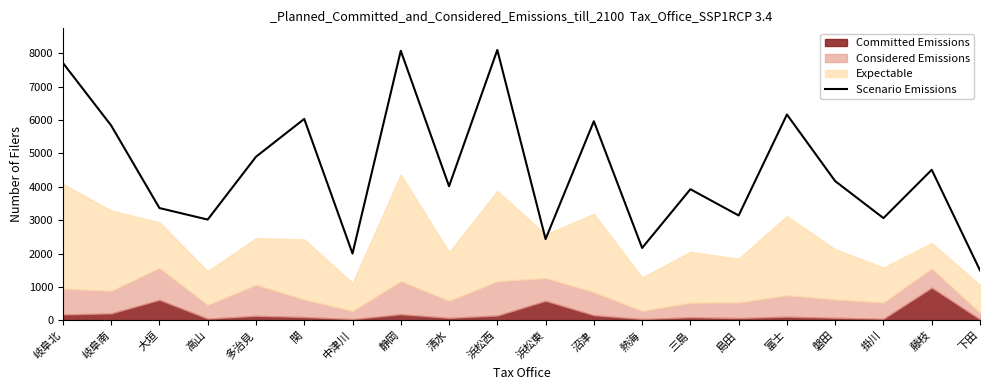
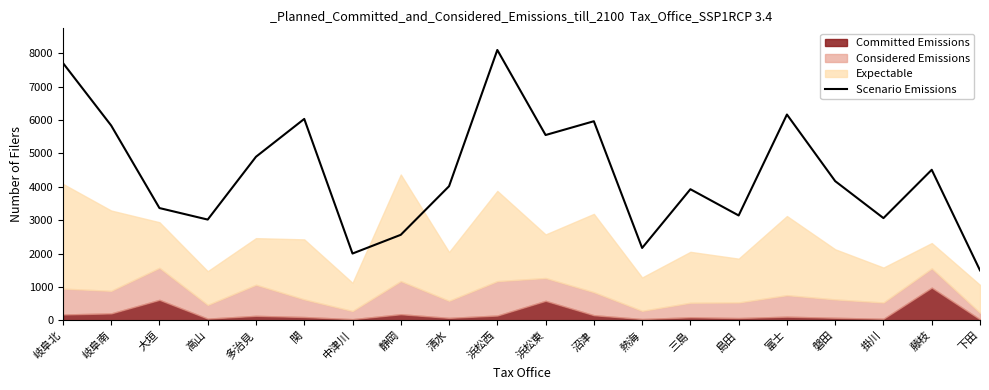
Scenario Emissions, 静岡: 8100 -> 2600
Scenario Emissions, 浜松東: 2400 -> 5600
